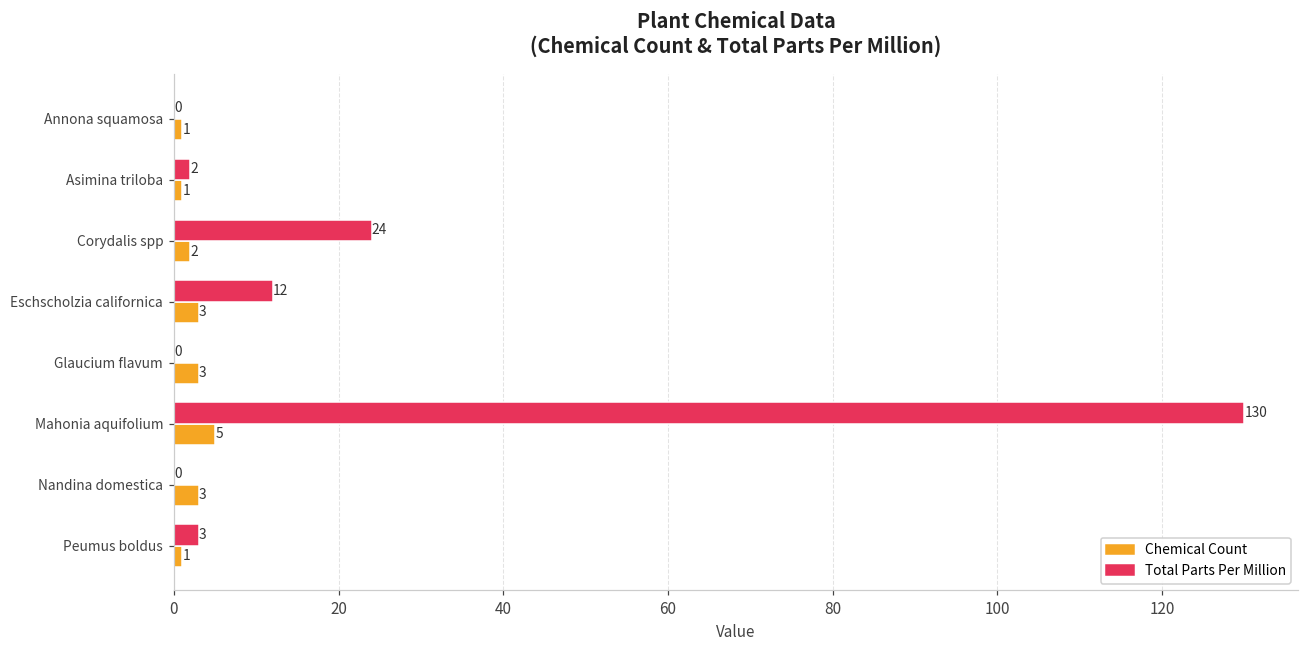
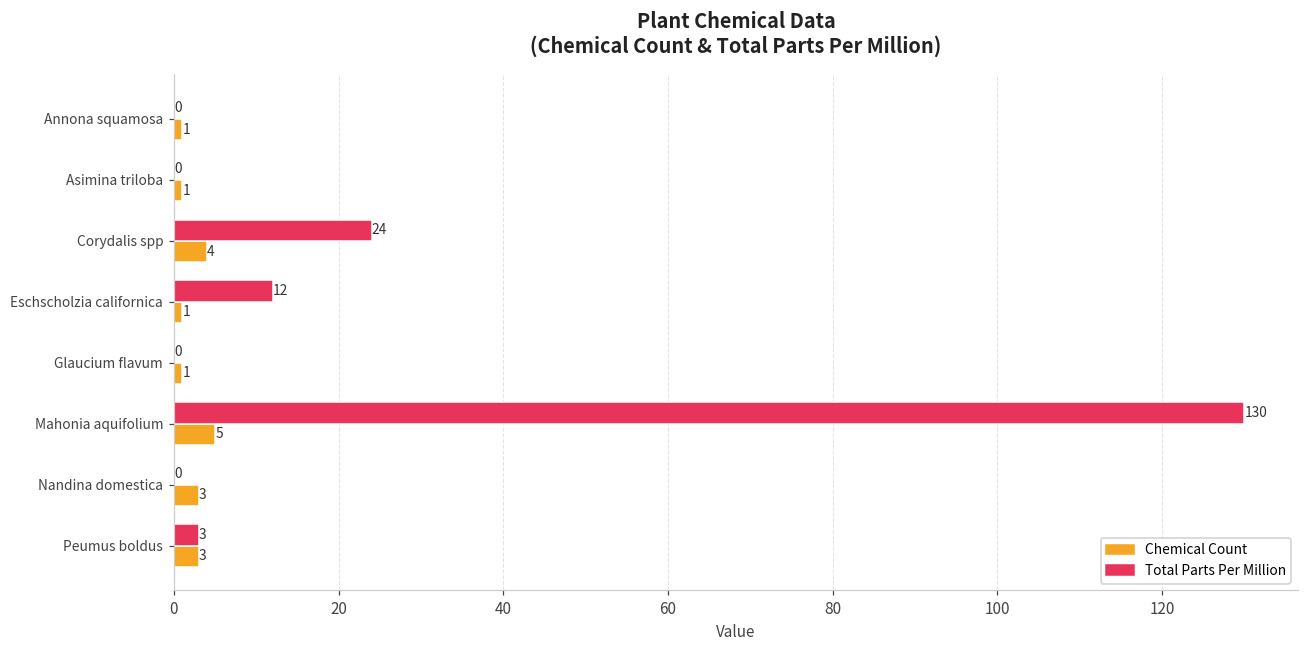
Total Parts Per Million, Asimina triloba: 2 -> 0
Chemical Count, Corydalis spp: 2 -> 4
Chemical Count, Eschscholzia californica: 3 -> 1
Chemical Count, Glaucium flavum: 3 -> 1
Chemical Count, Peumus boldus: 1 -> 3
